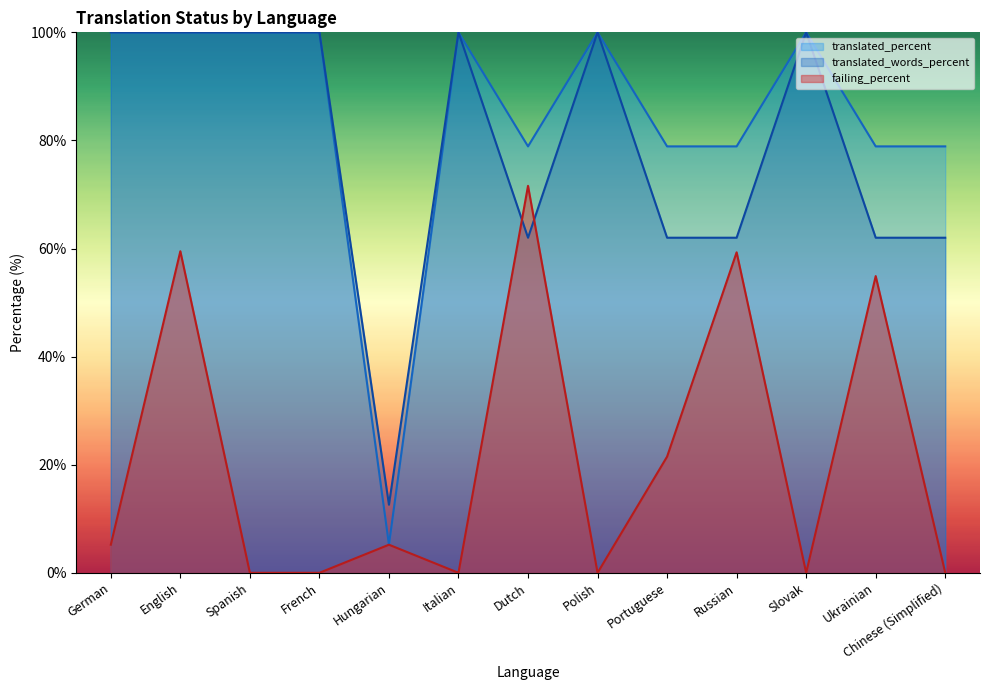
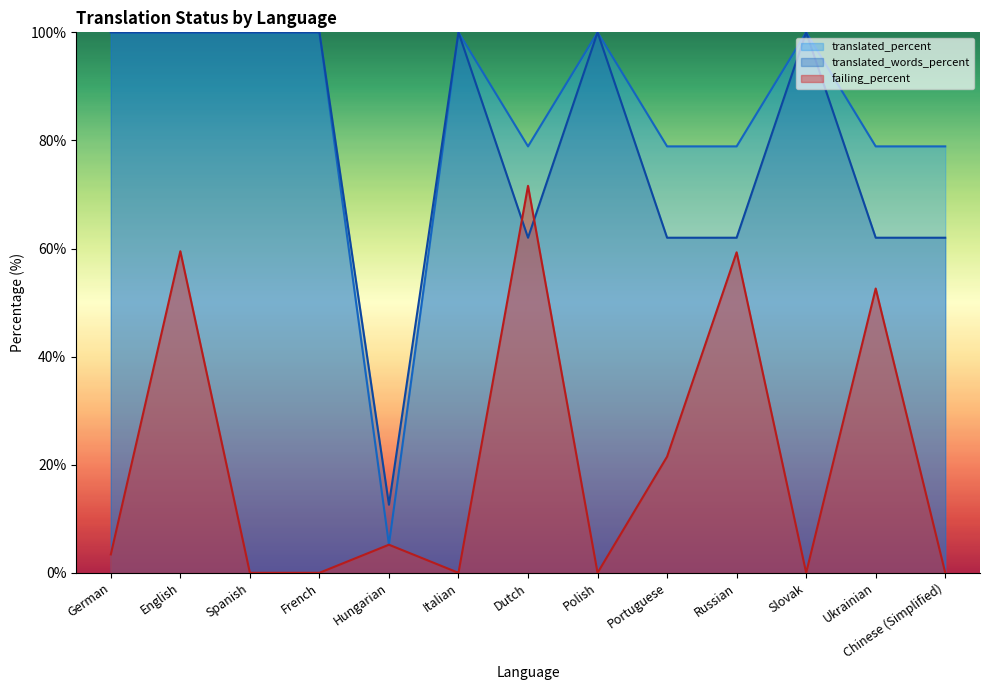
failing_percent, German: 5% -> 3%
failing_percent, Ukrainian: 55% -> 53%
